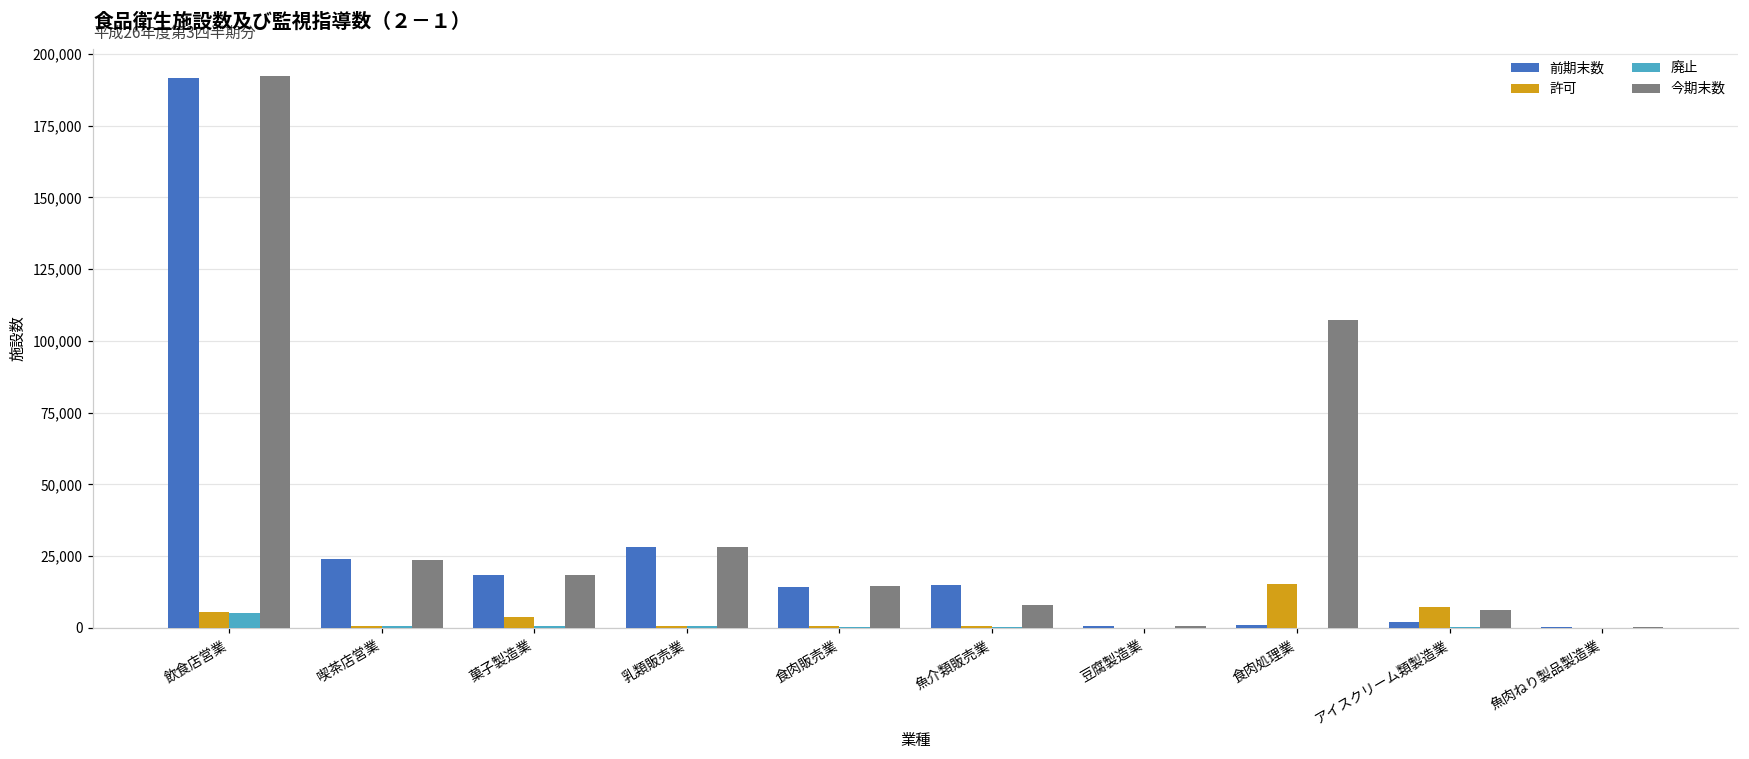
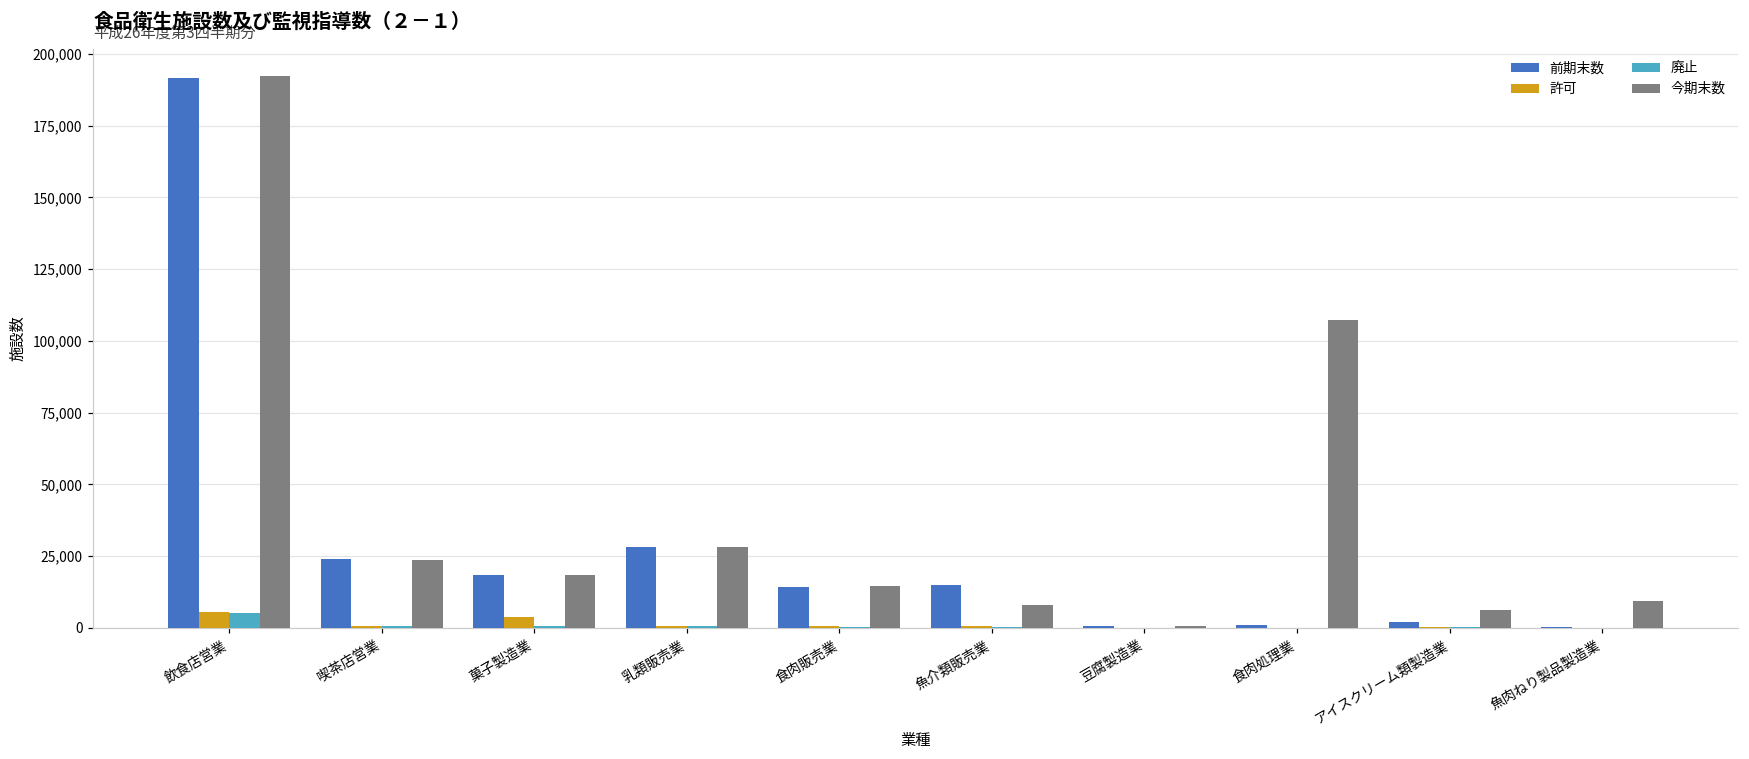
許可, 食肉処理業: 15,000 -> 0
許可, アイスクリーム類製造業: 7,000 -> 0
今期末数, 魚肉ねり製品製造業: 0 -> 9,000
